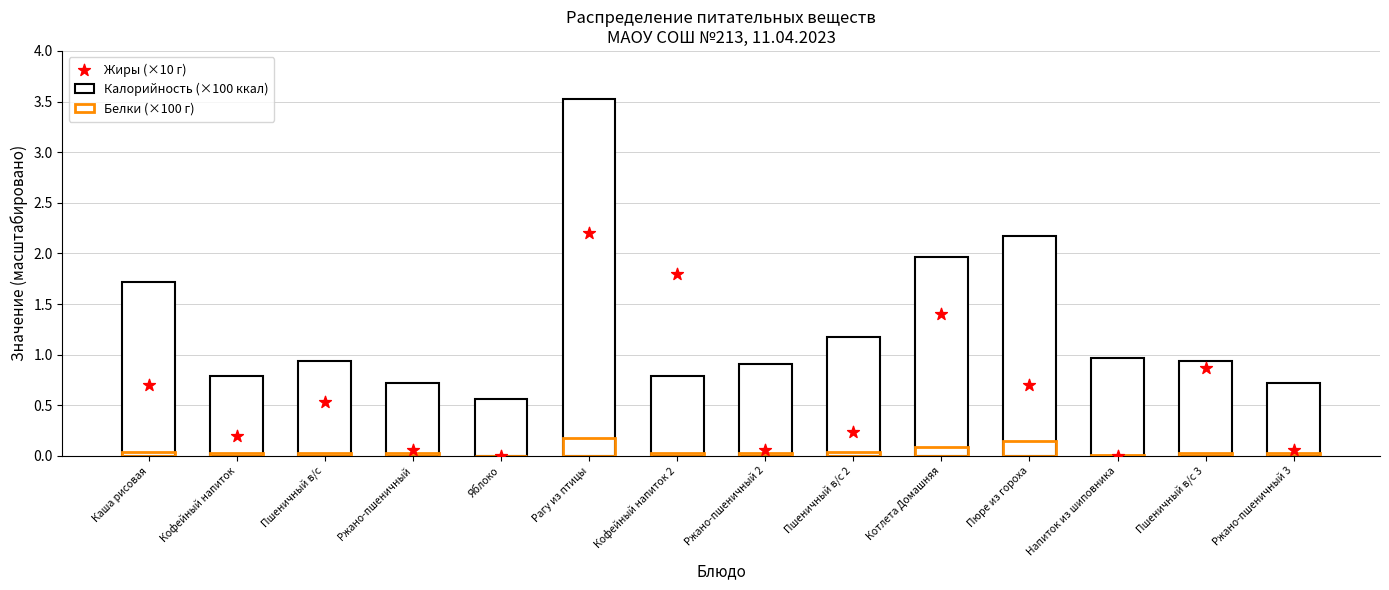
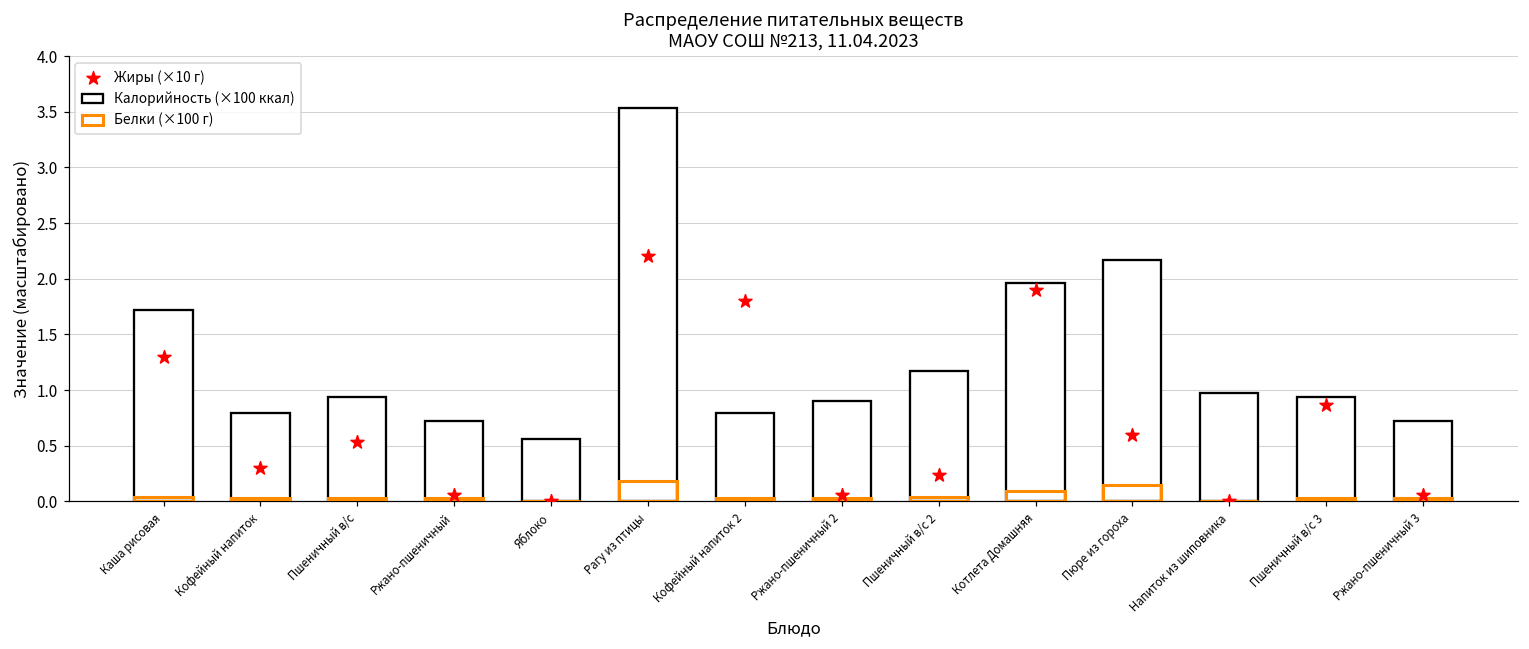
Жиры (×10 г), Каша рисовая: 0.70 -> 1.30
Жиры (×10 г), Кофейный напиток: 0.20 -> 0.30
Жиры (×10 г), Котлета Домашняя: 1.40 -> 1.90
Жиры (×10 г), Пюре из гороха: 0.70 -> 0.60
